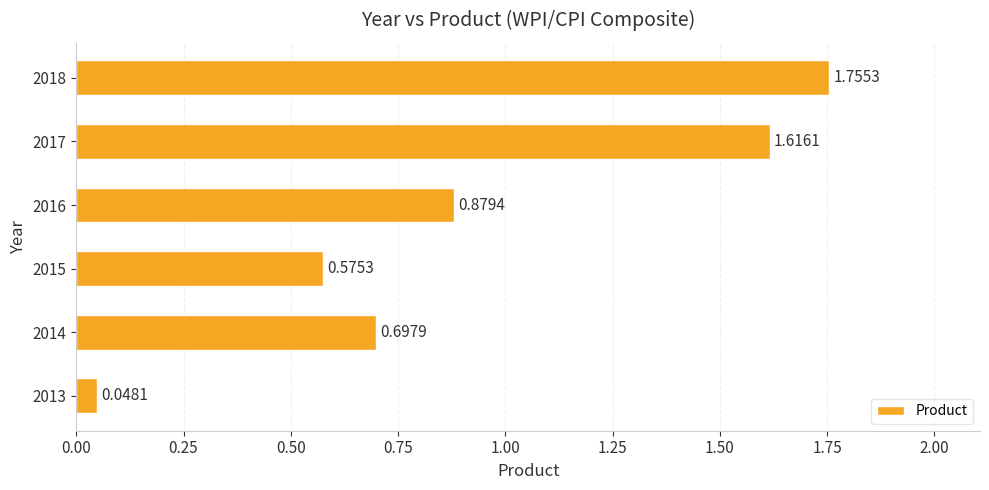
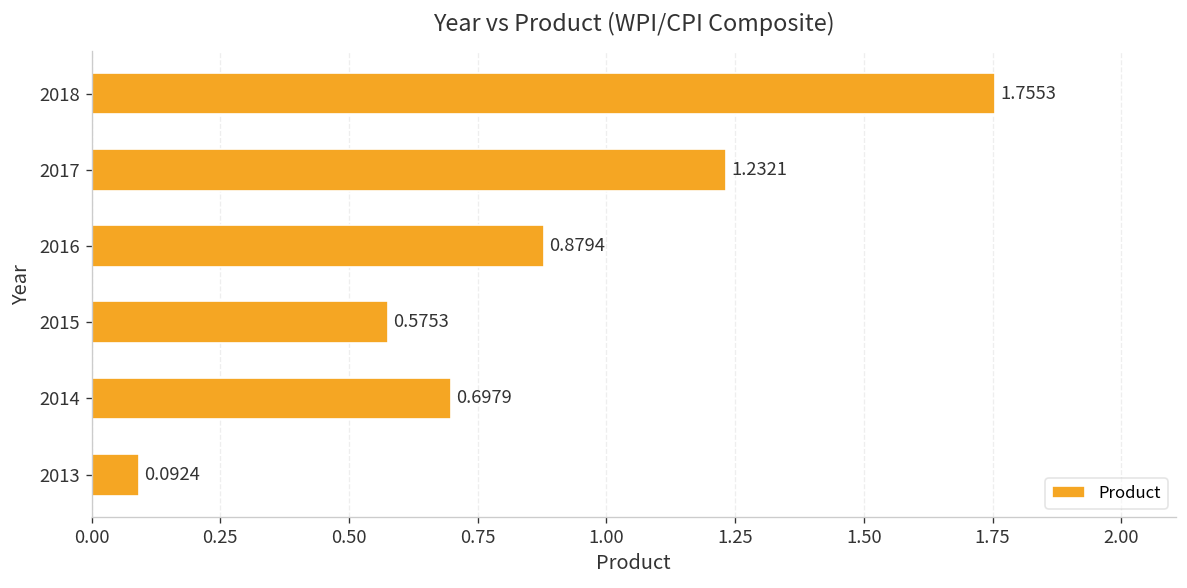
2017: 1.6161 -> 1.2321
2013: 0.0481 -> 0.0924
